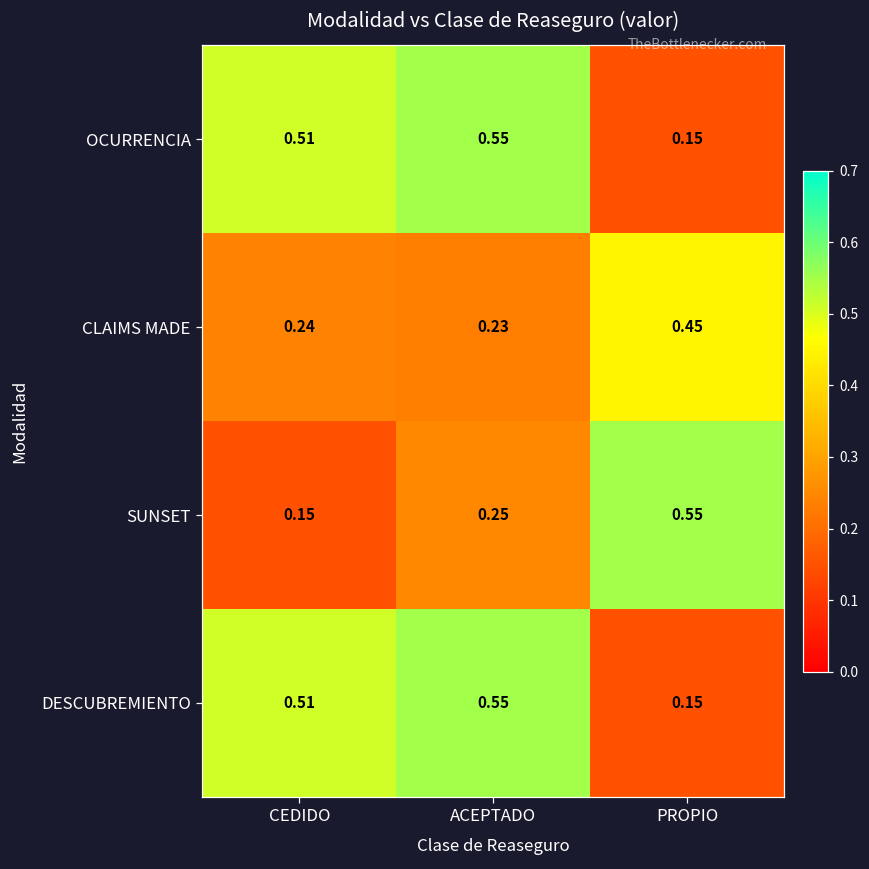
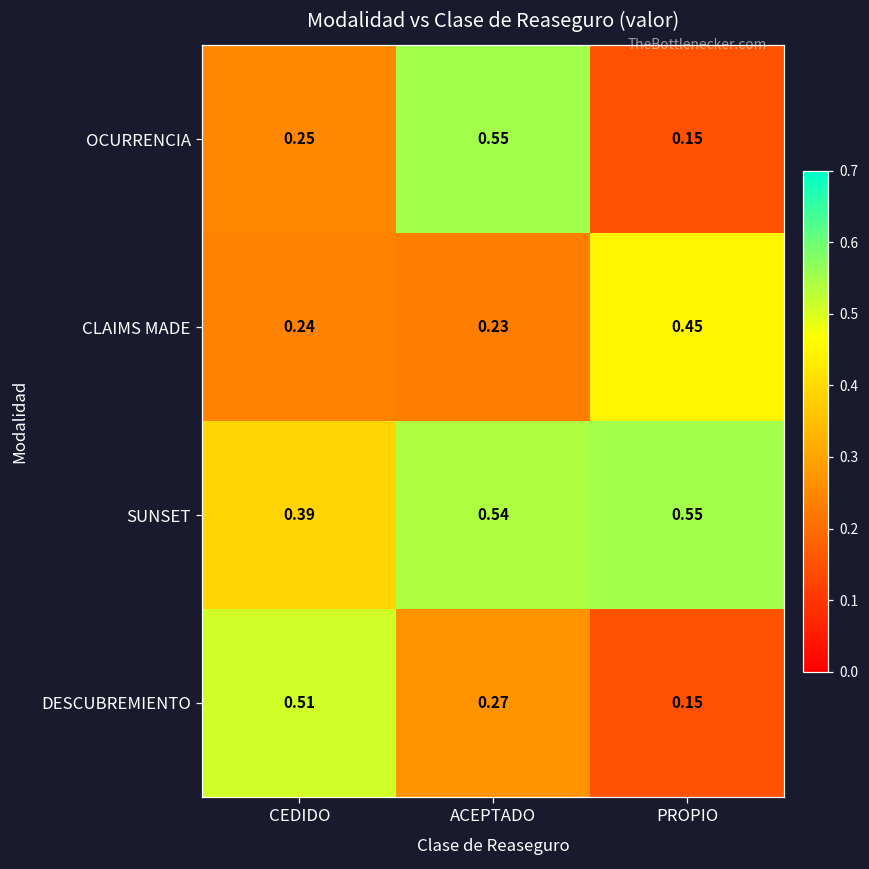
OCURRENCIA, CEDIDO: 0.51 -> 0.25
SUNSET, CEDIDO: 0.15 -> 0.39
SUNSET, ACEPTADO: 0.25 -> 0.54
DESCUBREMIENTO, ACEPTADO: 0.55 -> 0.27
